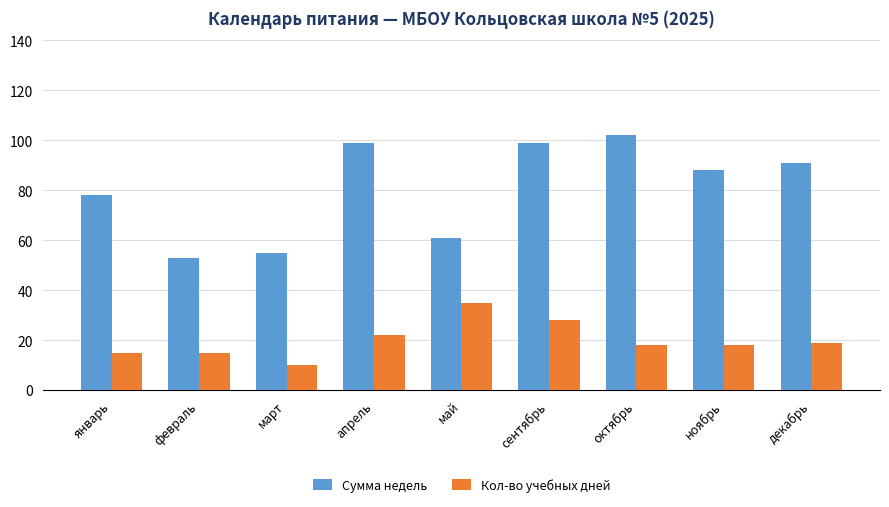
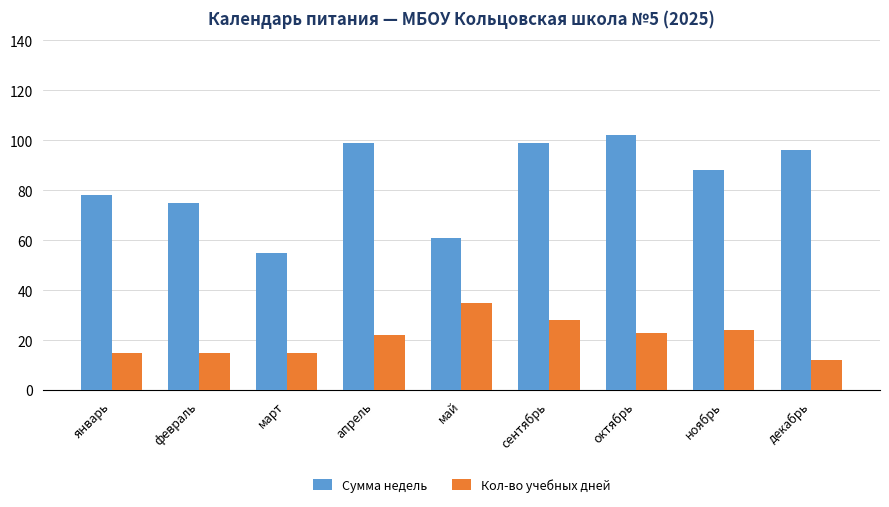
Сумма недель, февраль: 53 -> 75
Кол-во учебных дней, март: 10 -> 15
Кол-во учебных дней, октябрь: 18 -> 23
Кол-во учебных дней, ноябрь: 18 -> 24
Сумма недель, декабрь: 91 -> 96
Кол-во учебных дней, декабрь: 19 -> 12
